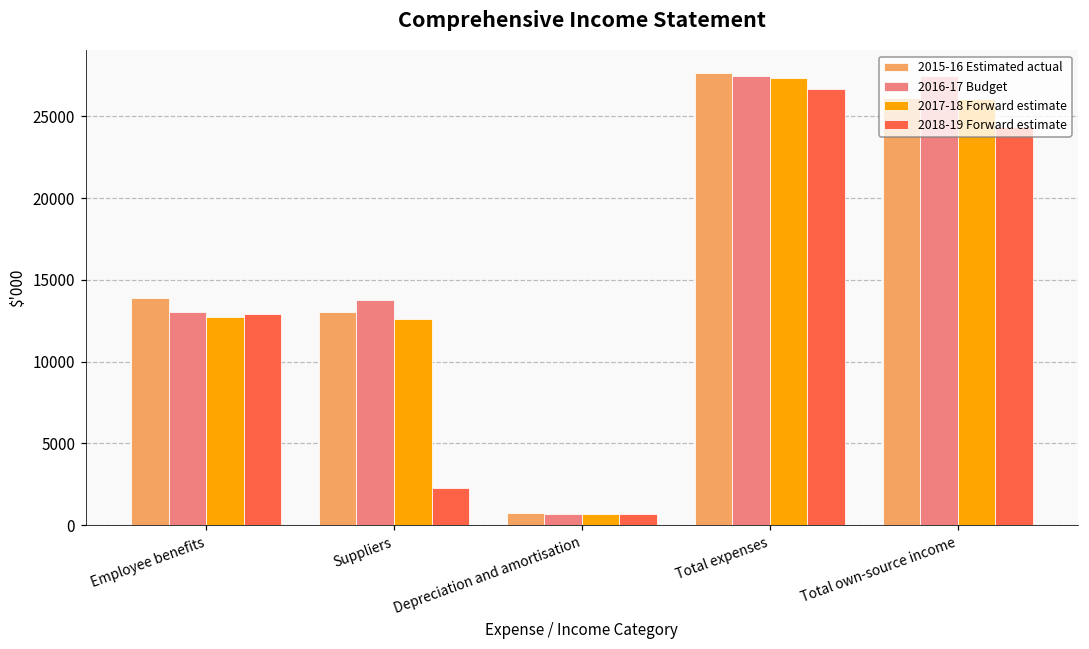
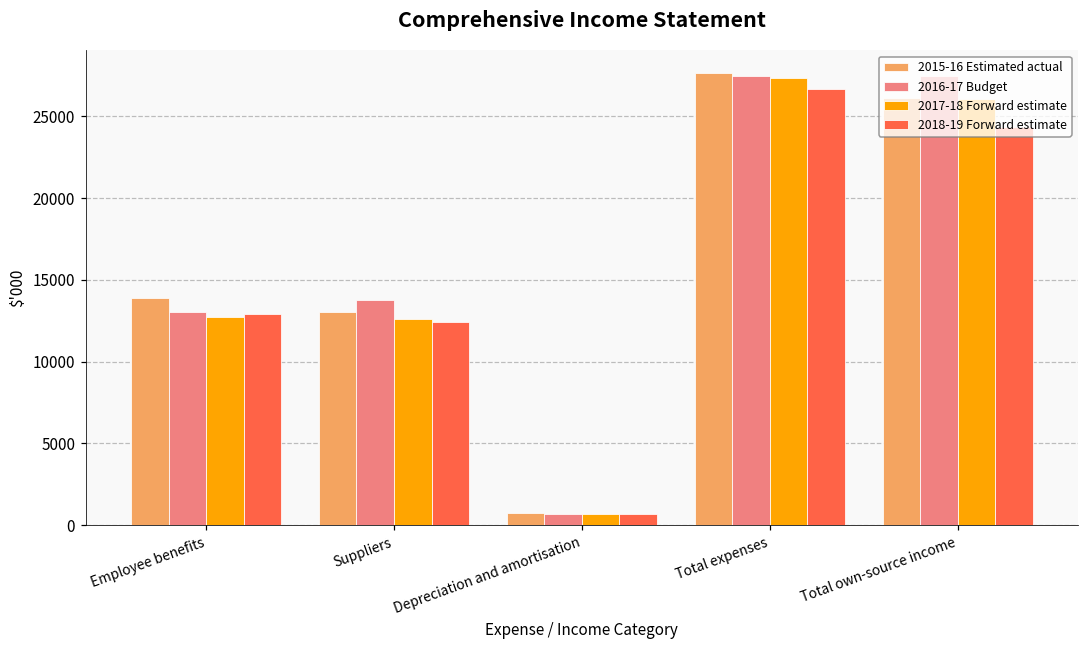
2018-19 Forward estimate, Suppliers: 2300 -> 12400
